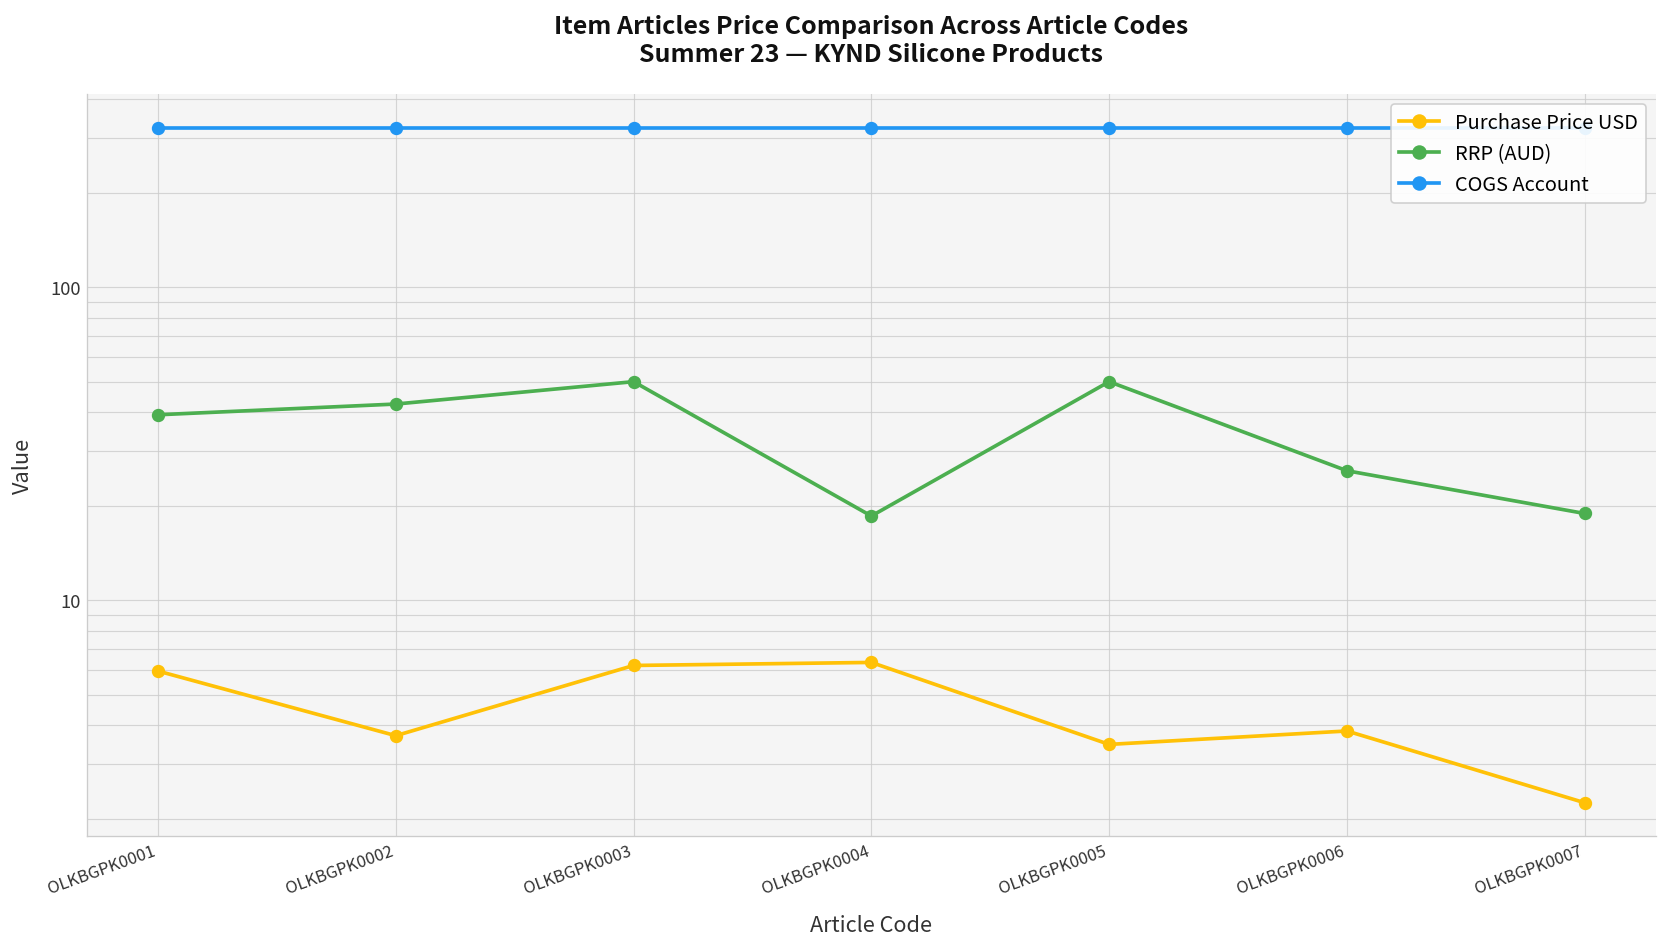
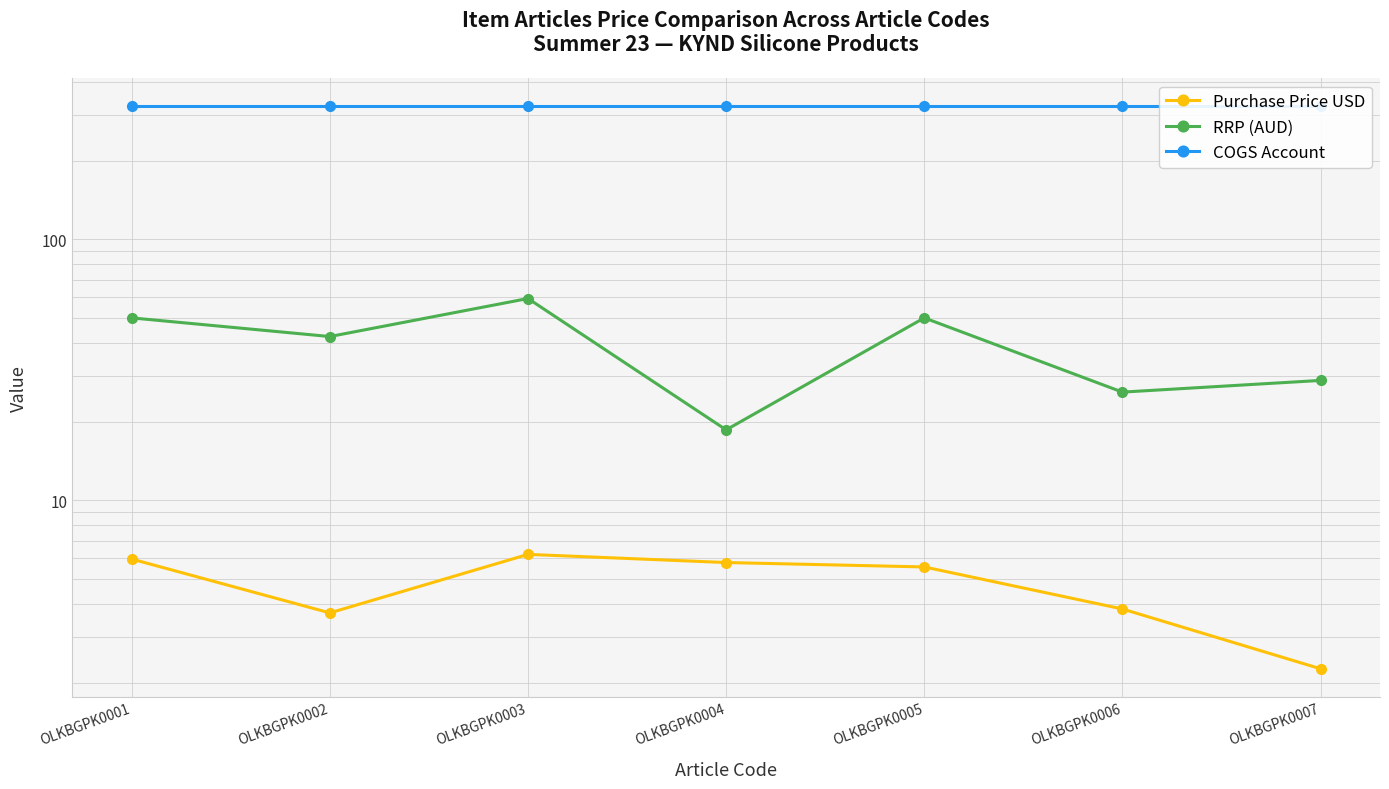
RRP (AUD), OLKBGPK0001: 39 -> 50
RRP (AUD), OLKBGPK0003: 50 -> 59
Purchase Price USD, OLKBGPK0004: 6.3 -> 5.8
Purchase Price USD, OLKBGPK0005: 3.5 -> 5.6
RRP (AUD), OLKBGPK0007: 19 -> 29
